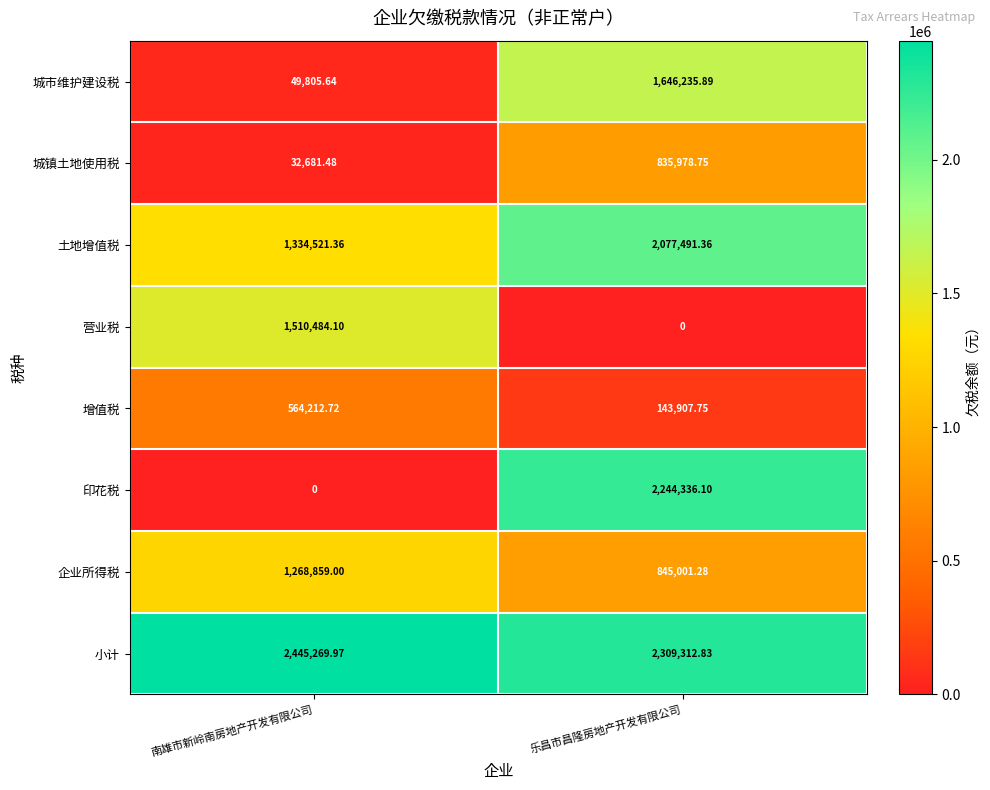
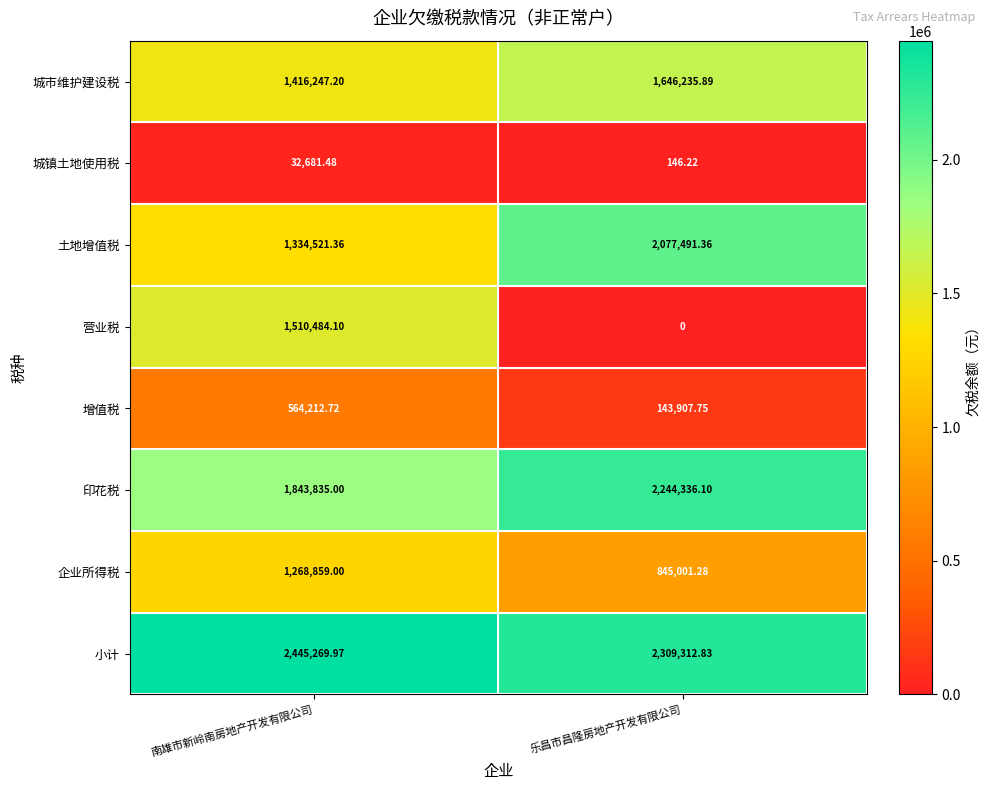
城市维护建设税, 南雄市新岭南房地产开发有限公司: 49,805.64 -> 1,416,247.20
城镇土地使用税, 乐昌市昌隆房地产开发有限公司: 835,978.75 -> 146.22
印花税, 南雄市新岭南房地产开发有限公司: 0 -> 1,843,835.00
